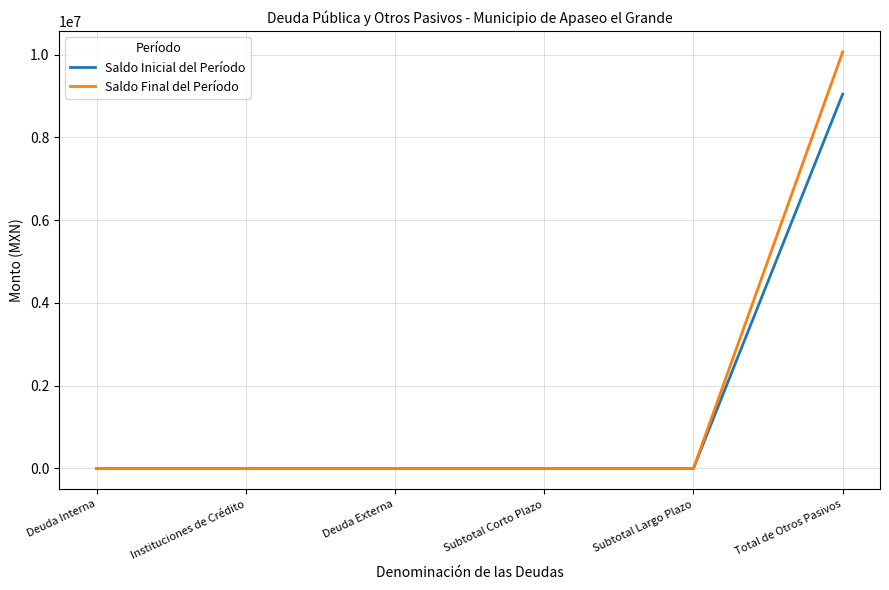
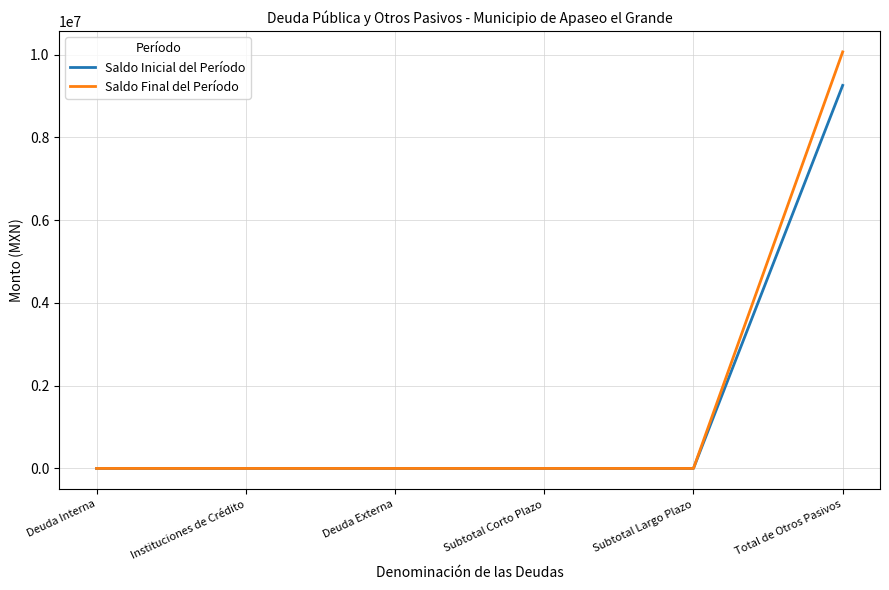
Saldo Inicial del Período, Total de Otros Pasivos: 9000000 -> 9300000
